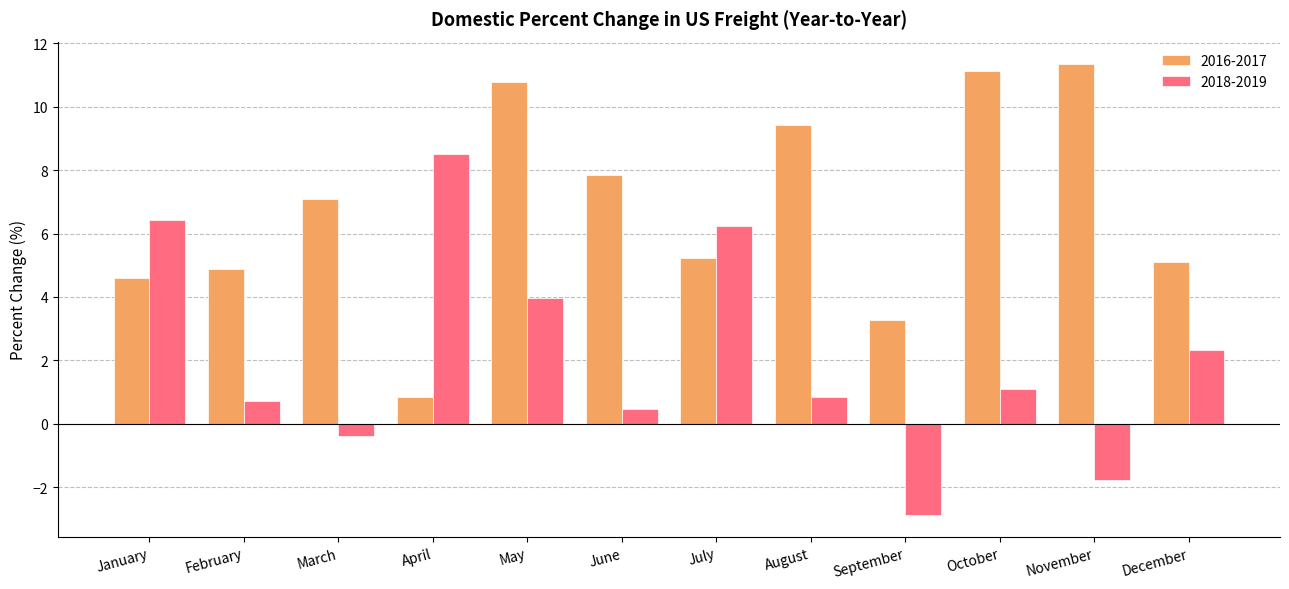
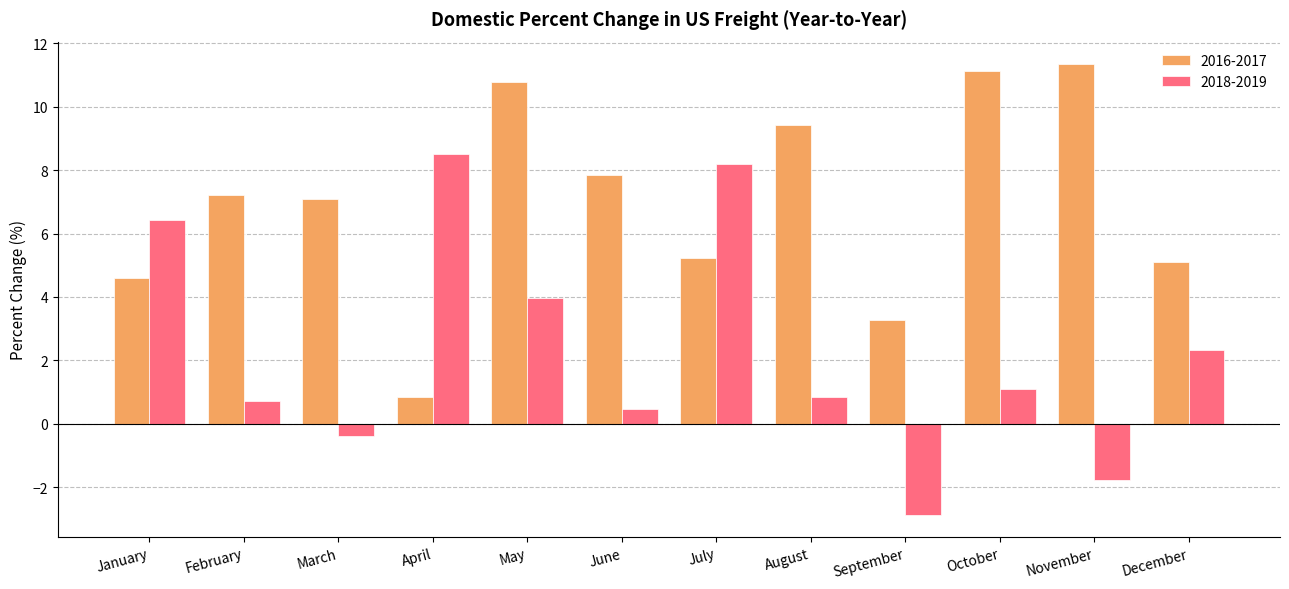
2016-2017, February: 4.9 -> 7.2
2018-2019, July: 6.2 -> 8.2
